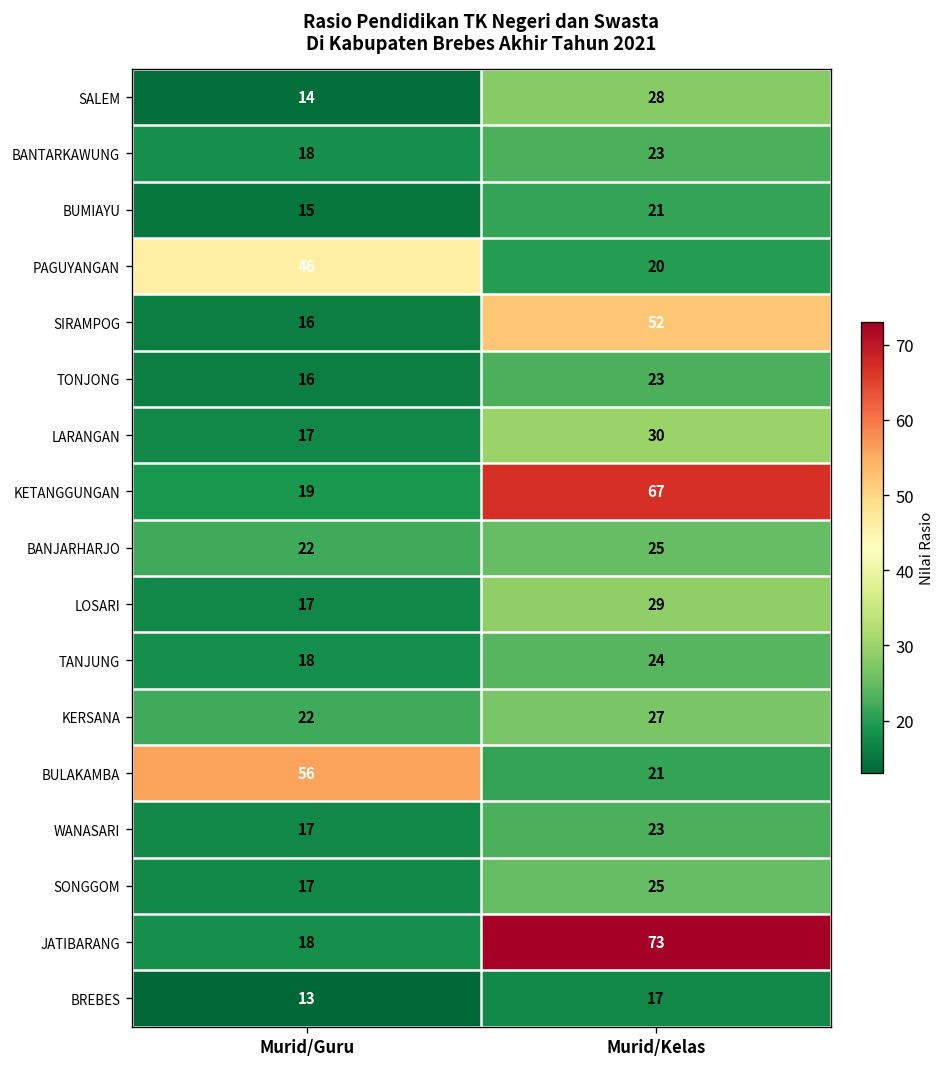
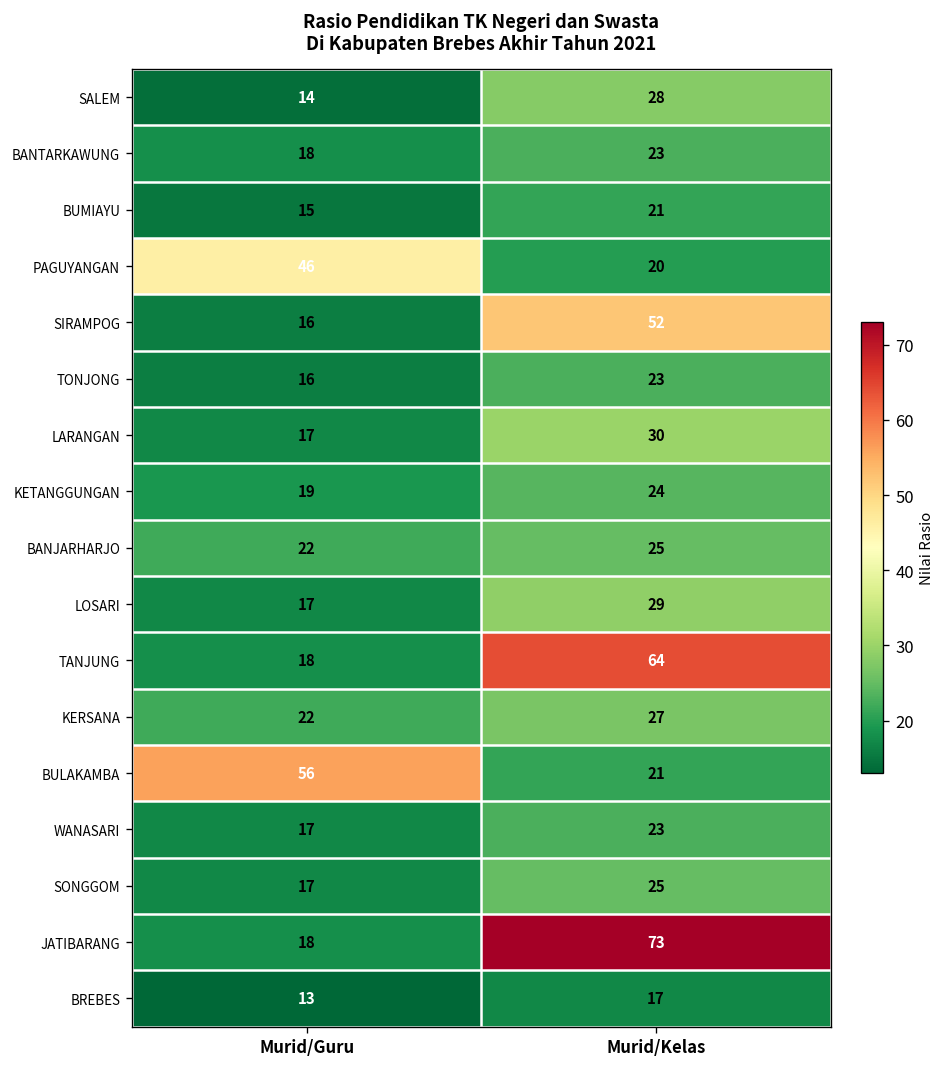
KETANGGUNGAN, Murid/Kelas: 67 -> 24
TANJUNG, Murid/Kelas: 24 -> 64
